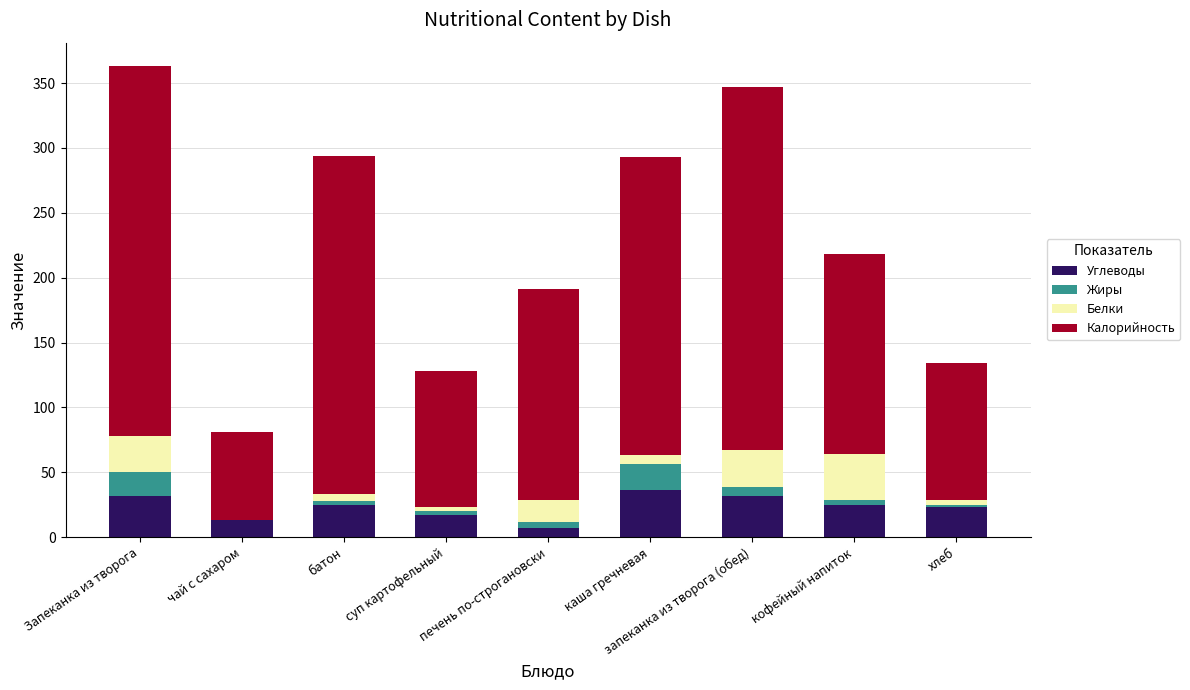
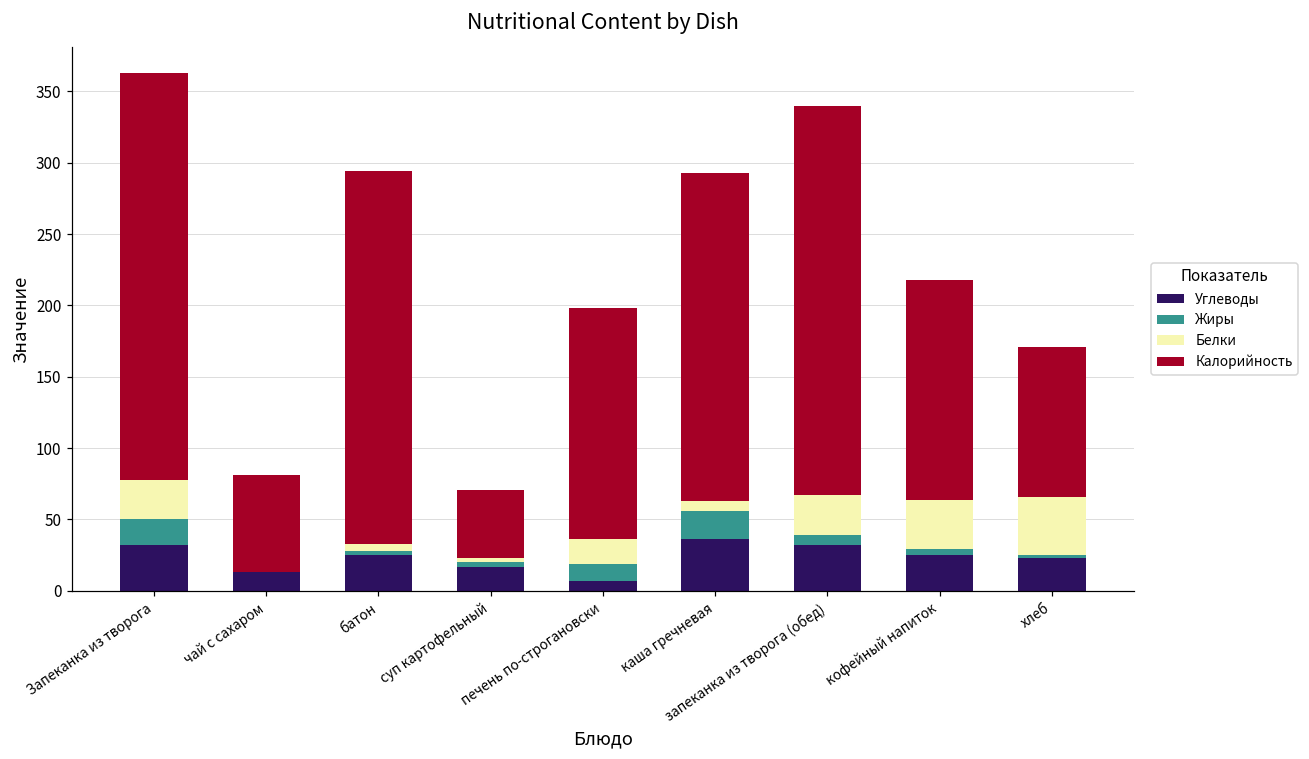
Калорийность, суп картофельный: 105 -> 48
Жиры, печень по-строгановски: 5 -> 12
Калорийность, запеканка из творога (обед): 280 -> 273
Белки, хлеб: 4 -> 41
